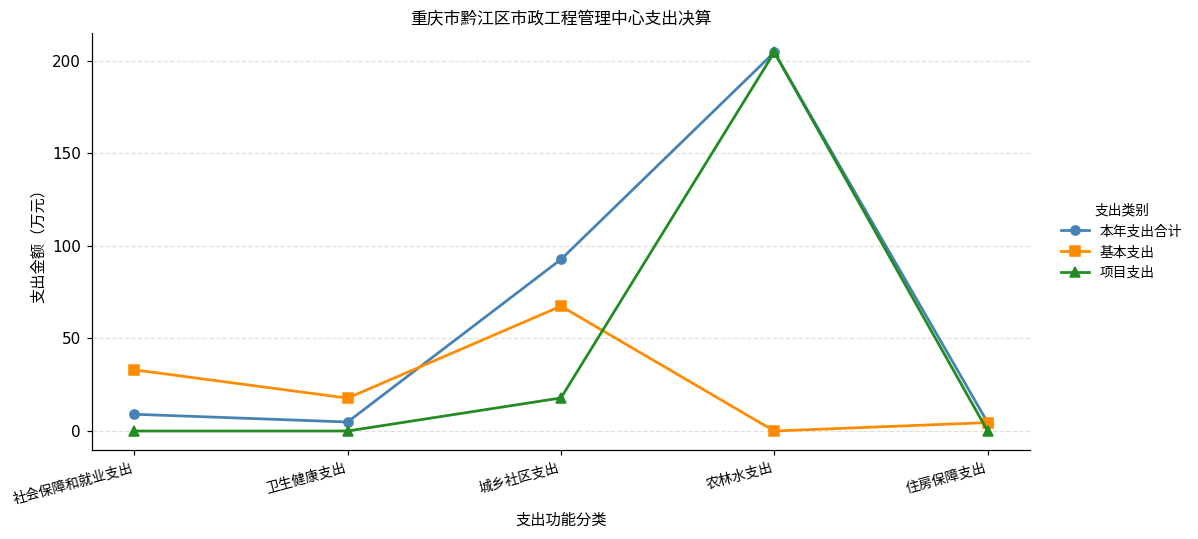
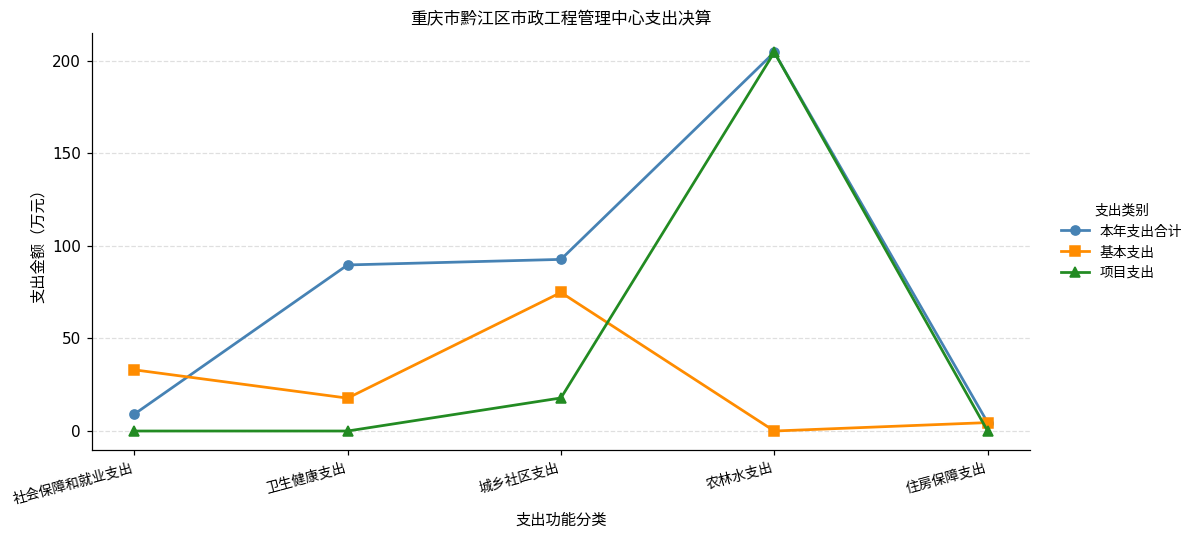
本年支出合计, 卫生健康支出: 5 -> 90
基本支出, 城乡社区支出: 67 -> 75
